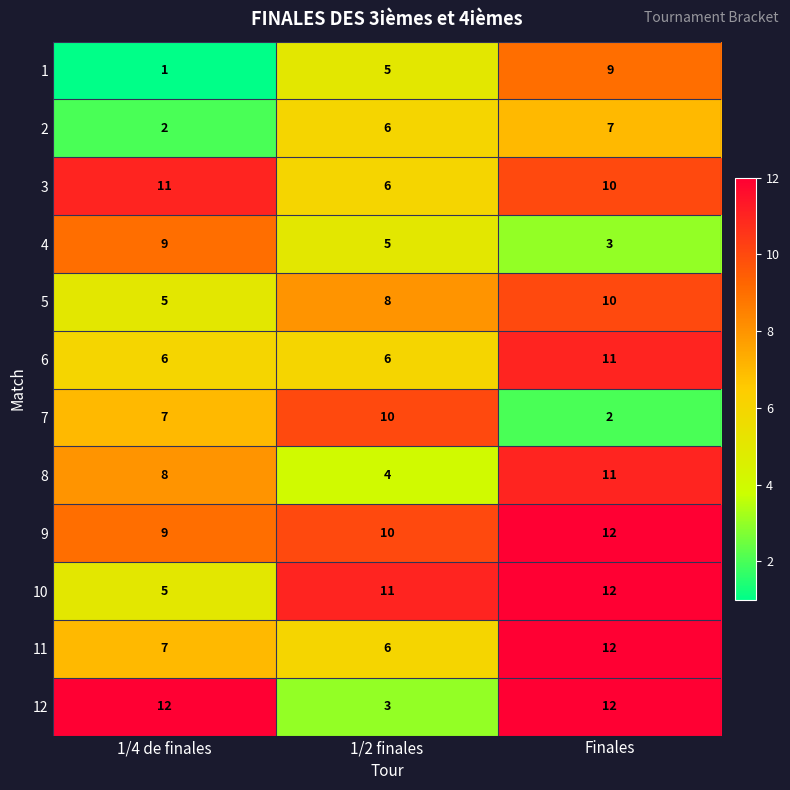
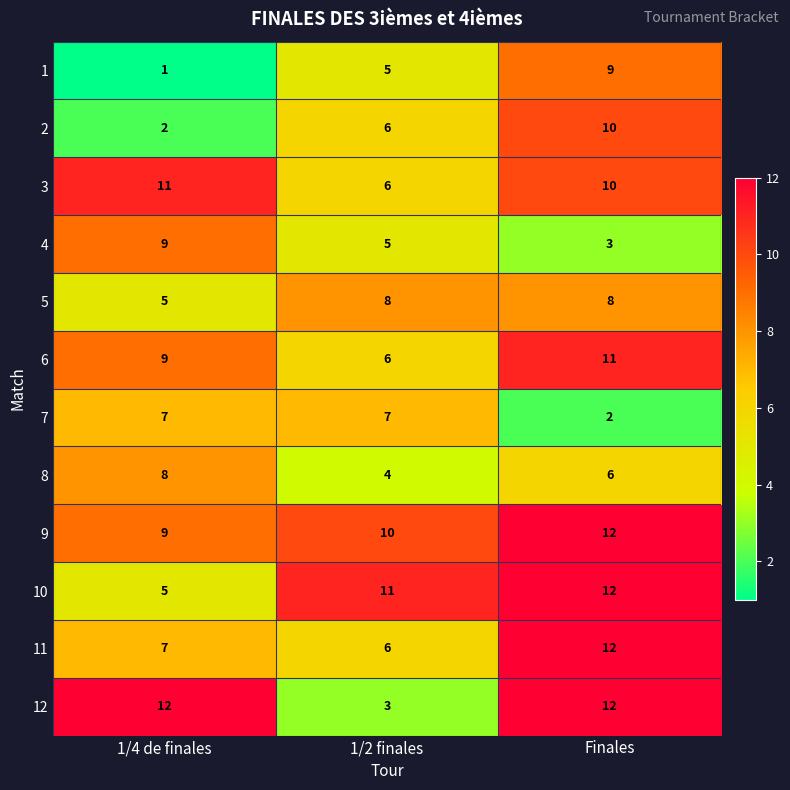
2, Finales: 7 -> 10
5, Finales: 10 -> 8
6, 1/4 de finales: 6 -> 9
7, 1/2 finales: 10 -> 7
8, Finales: 11 -> 6
